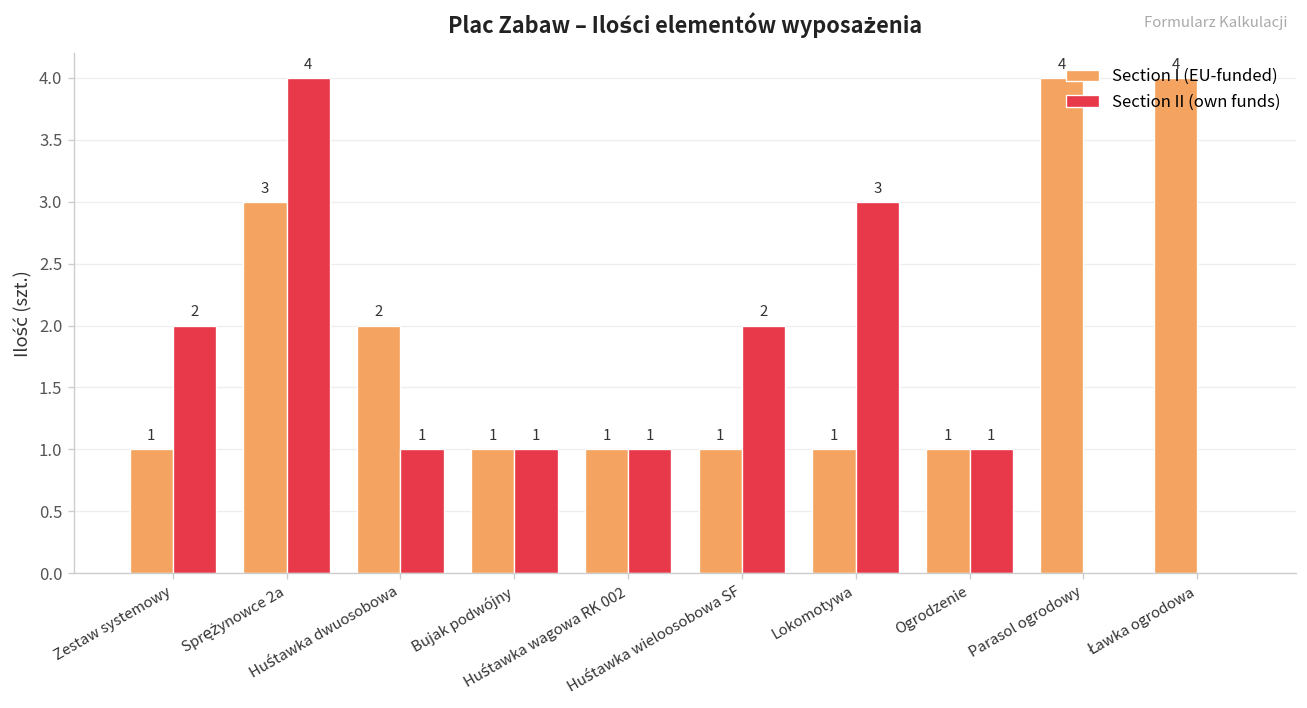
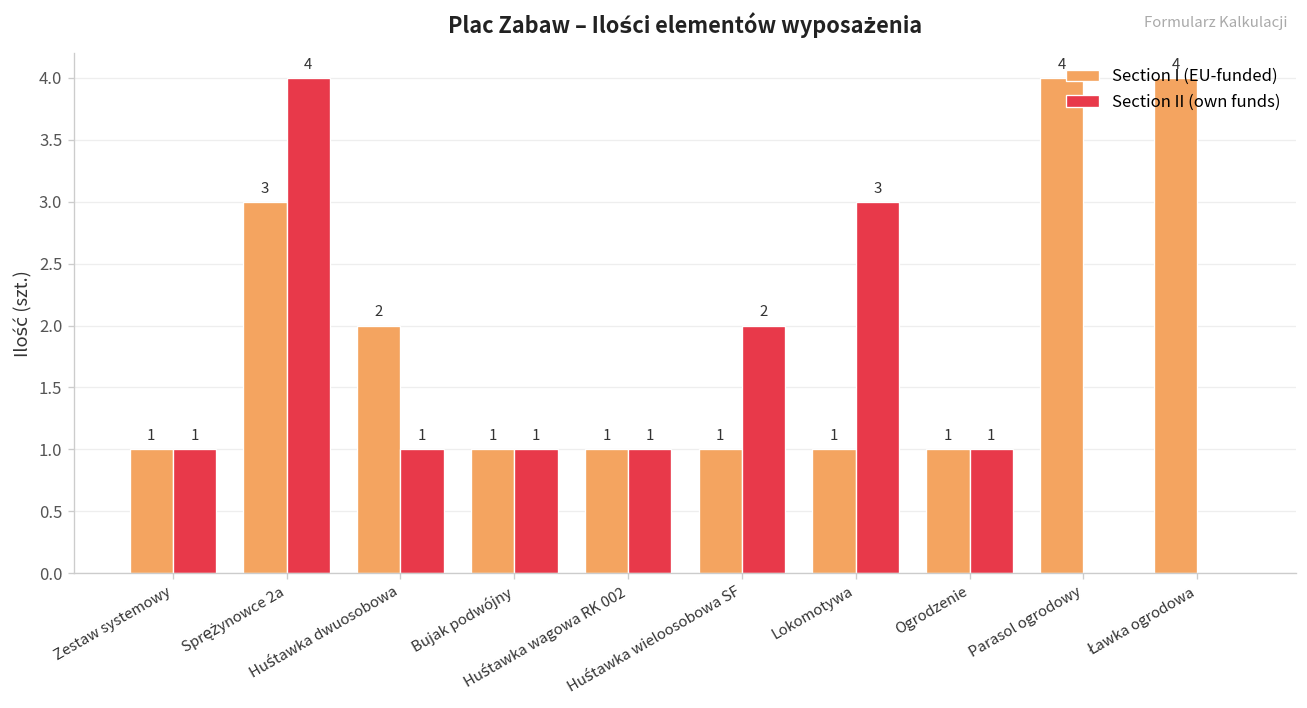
Section II (own funds), Zestaw systemowy: 2 -> 1
